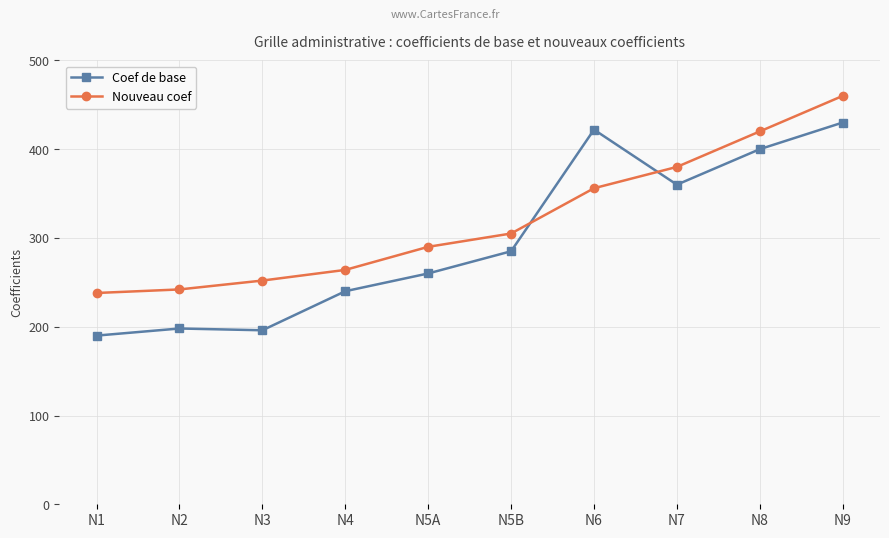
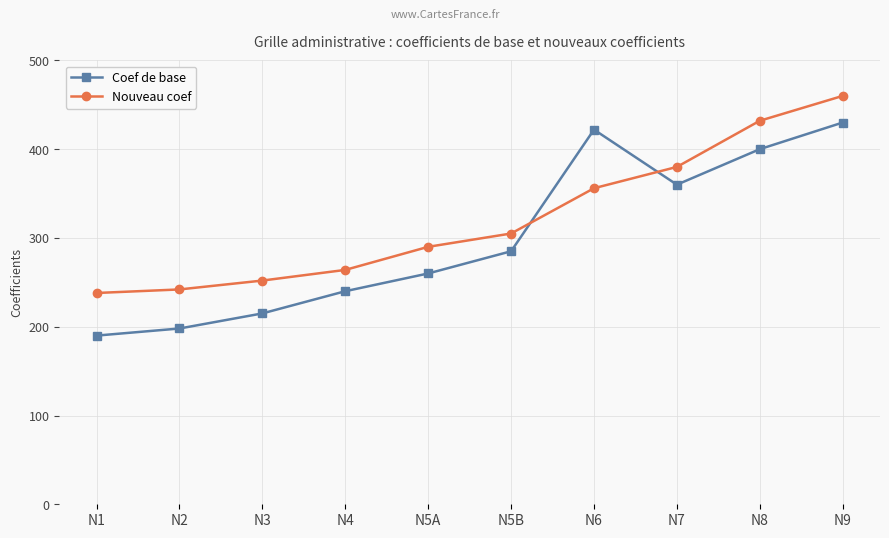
Coef de base, N3: 200 -> 220
Nouveau coef, N8: 420 -> 430
